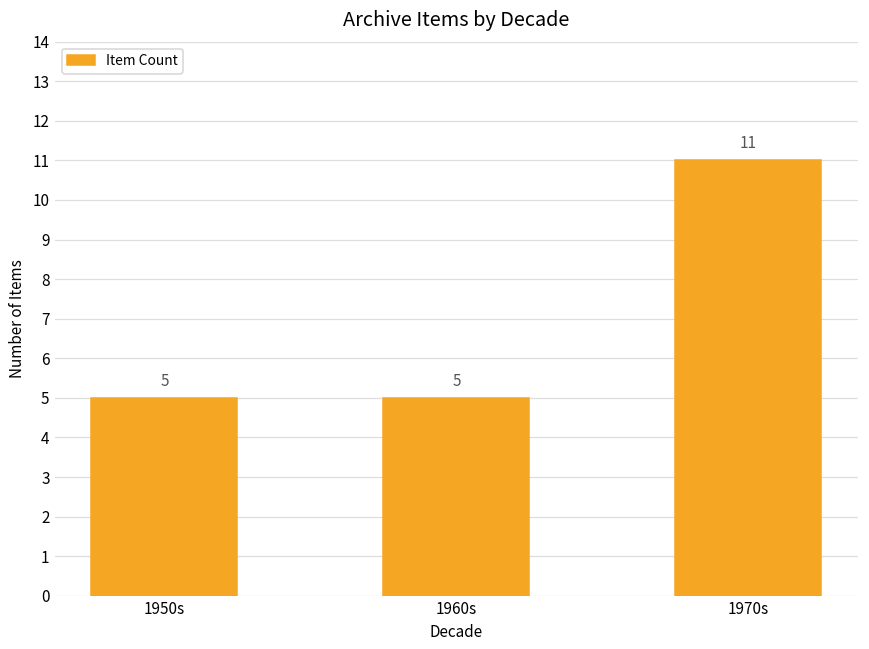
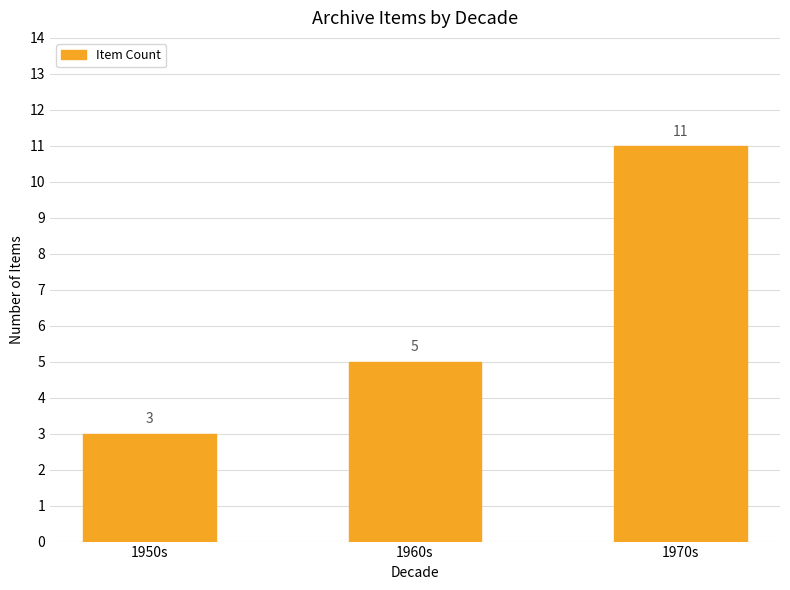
1950s: 5 -> 3
